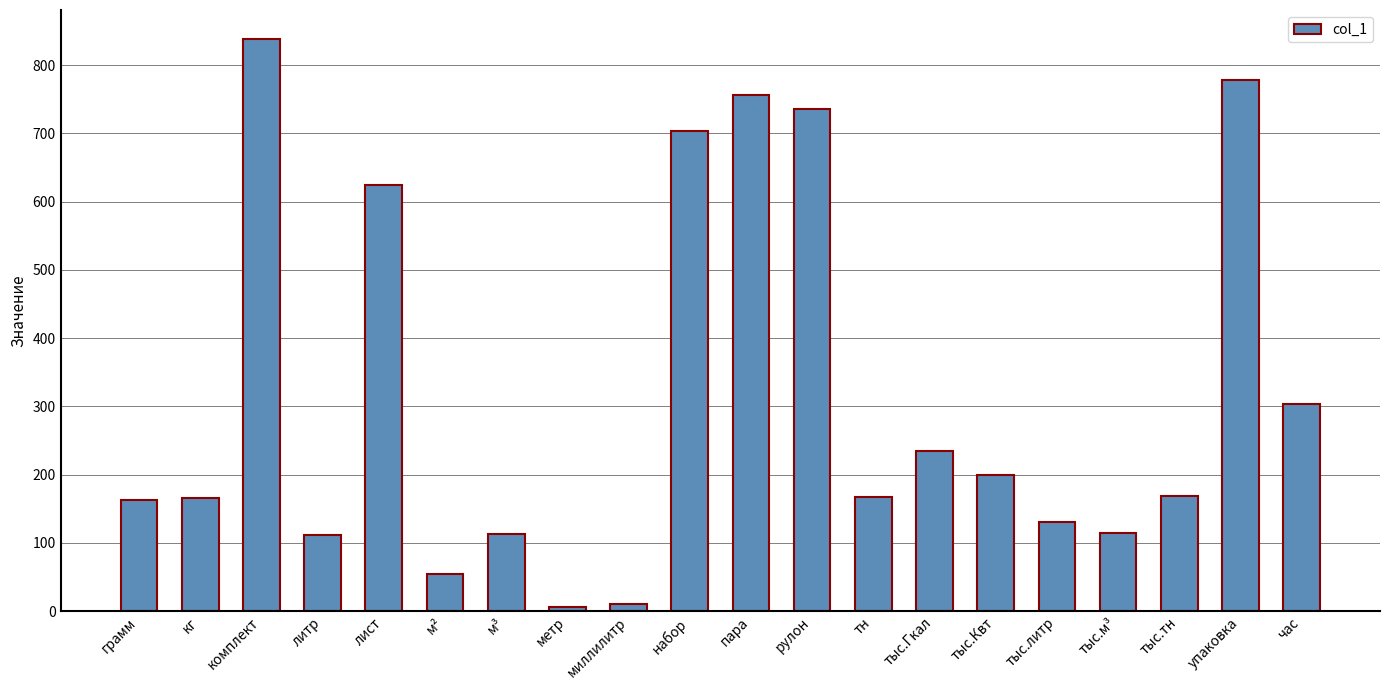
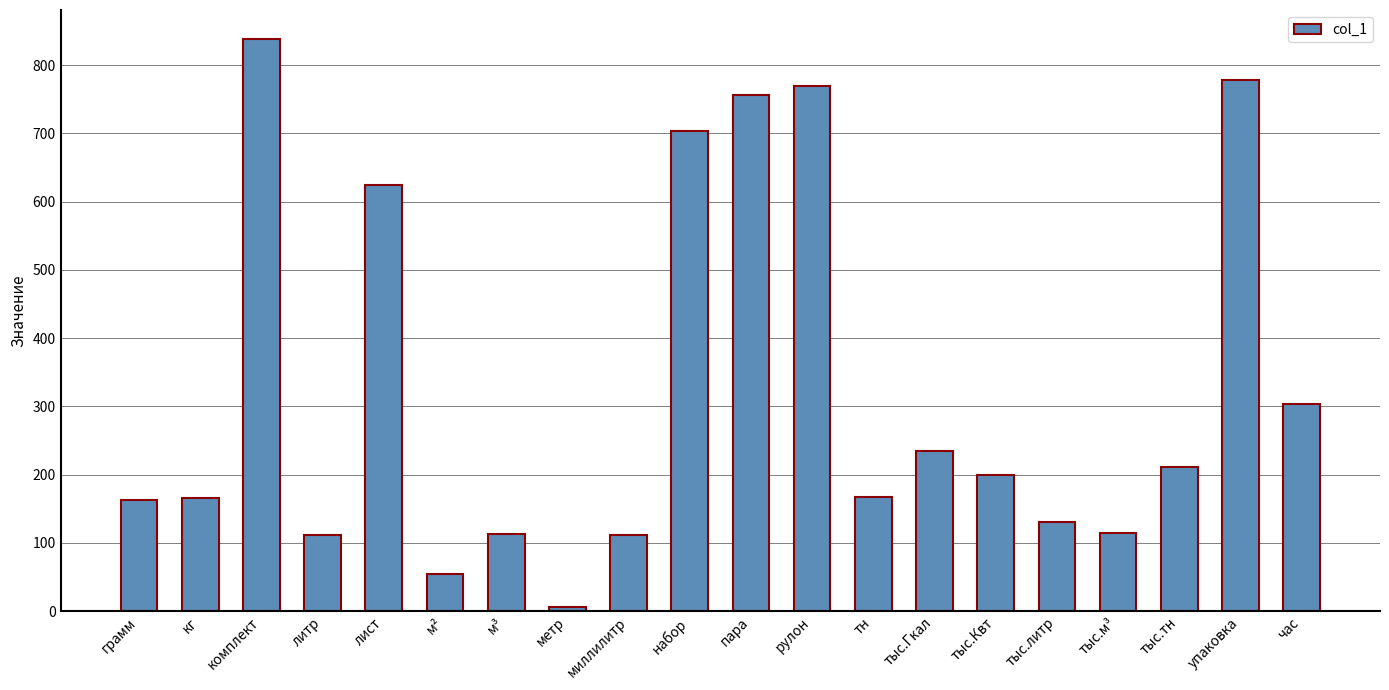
миллилитр: 10 -> 110
рулон: 740 -> 770
тыс.тн: 170 -> 210
